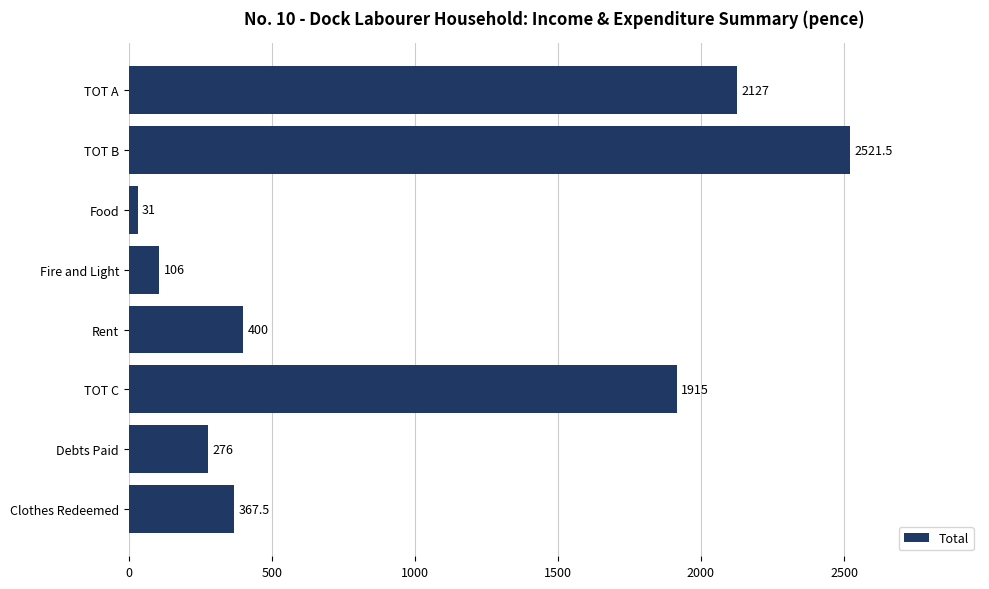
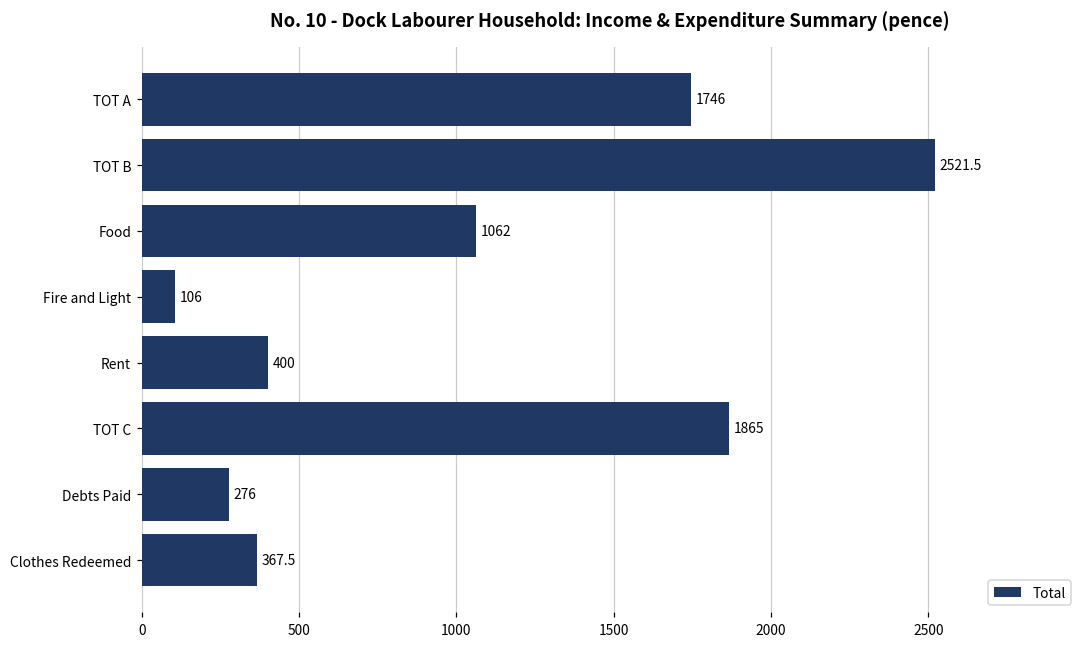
TOT A: 2127 -> 1746
Food: 31 -> 1062
TOT C: 1915 -> 1865
